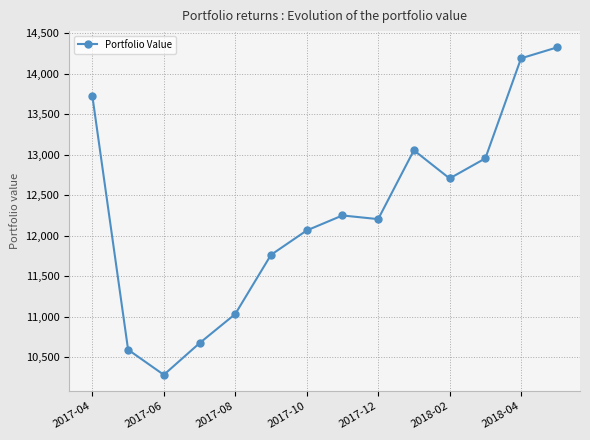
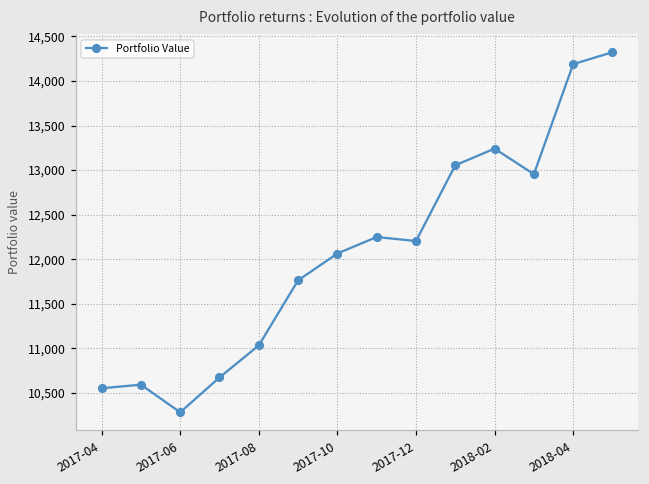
2017-04: 13,700 -> 10,600
2018-02: 12,700 -> 13,200
